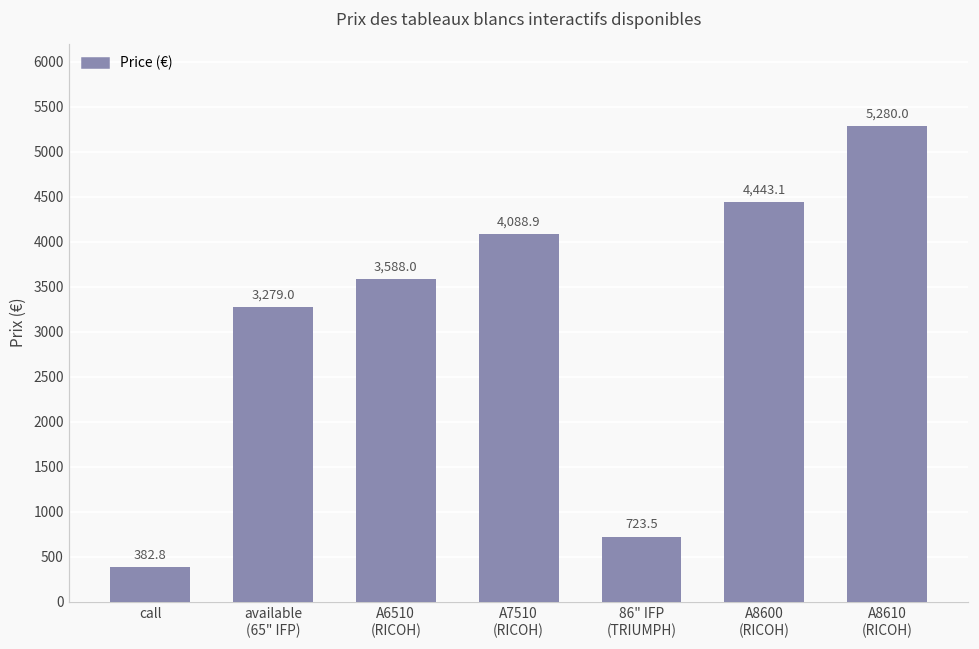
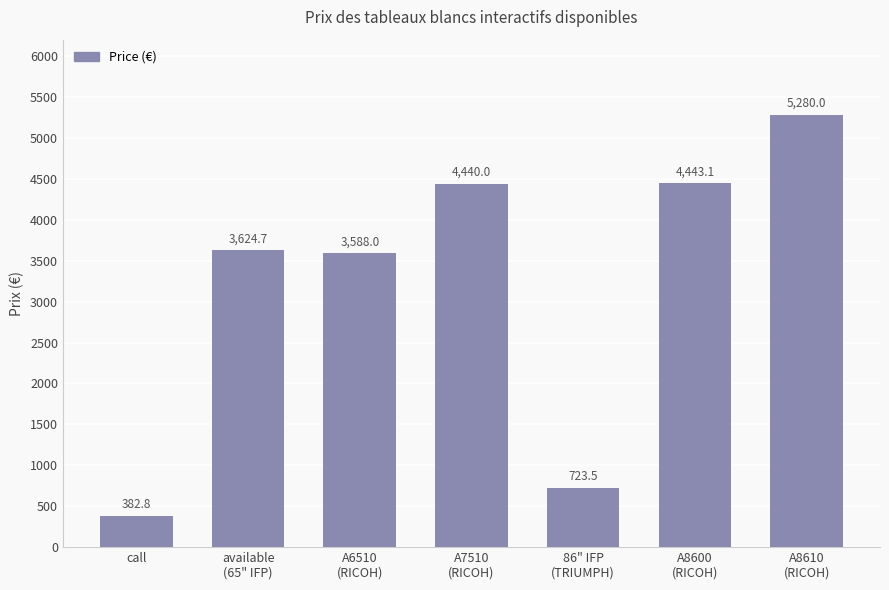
available (65" IFP): 3,279.0 -> 3,624.7
A7510 (RICOH): 4,088.9 -> 4,440.0
